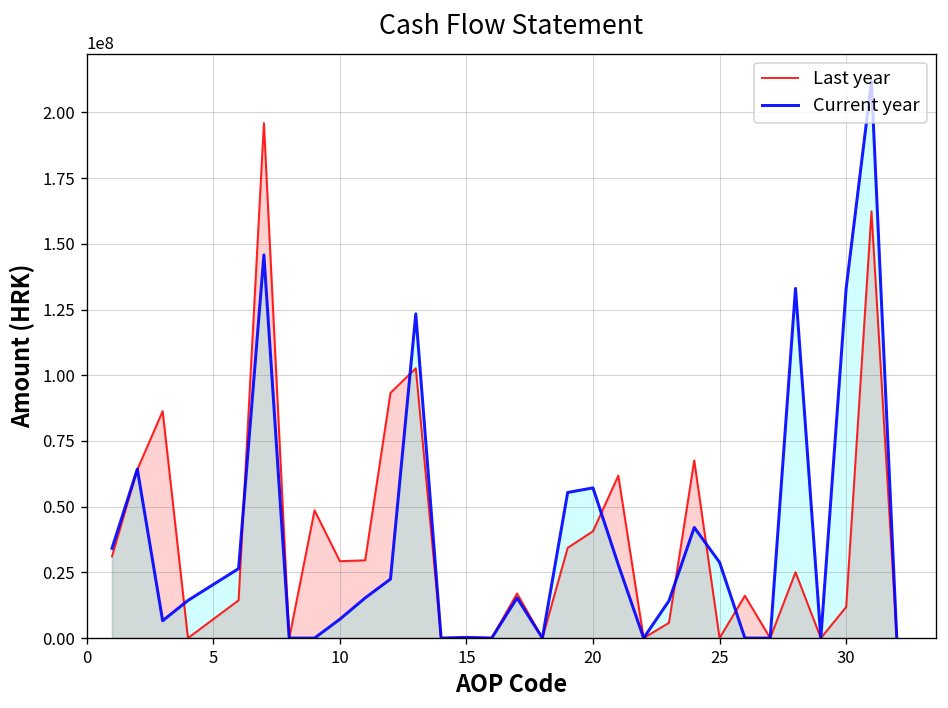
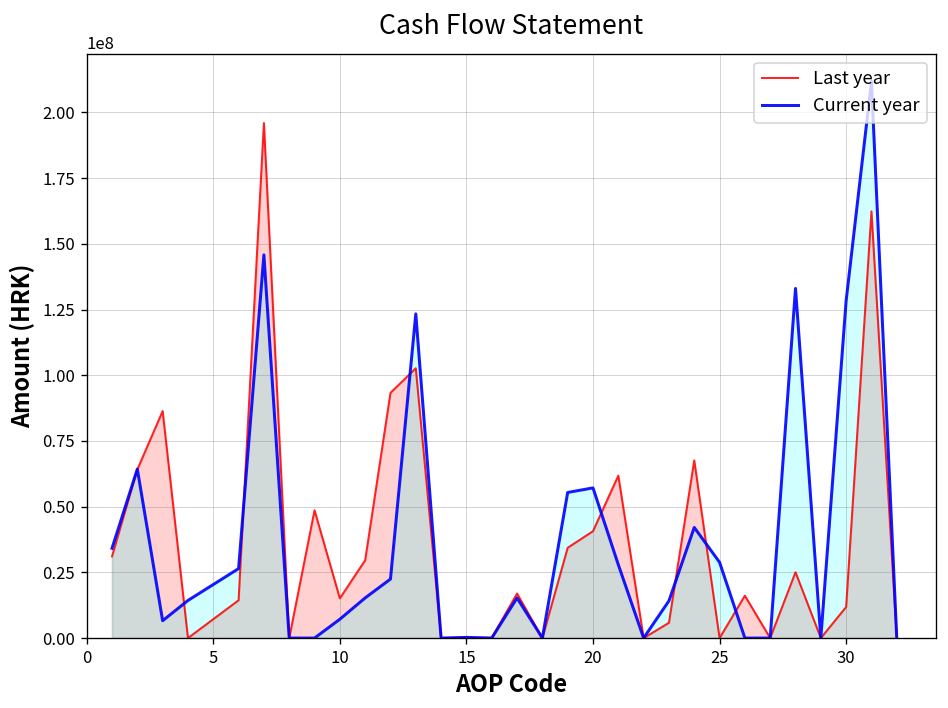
Last year, 10: 29000000 -> 15000000
Current year, 30: 133000000 -> 128000000
